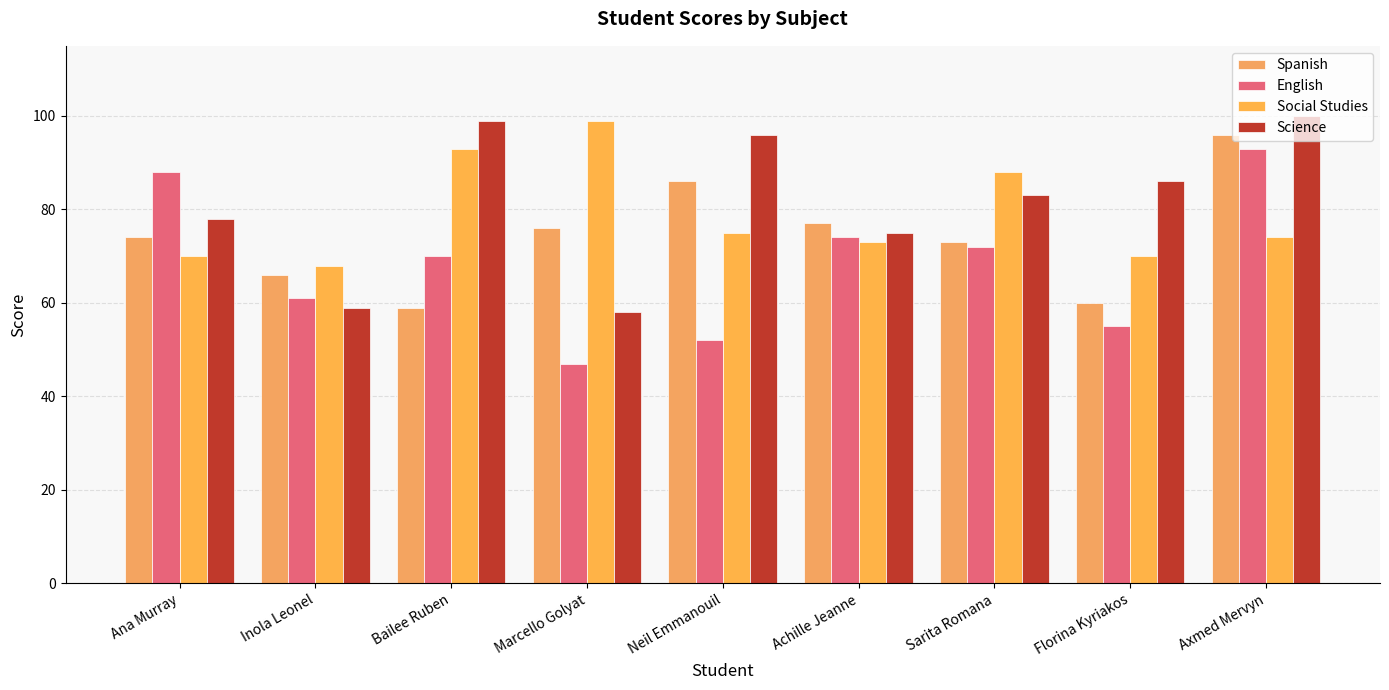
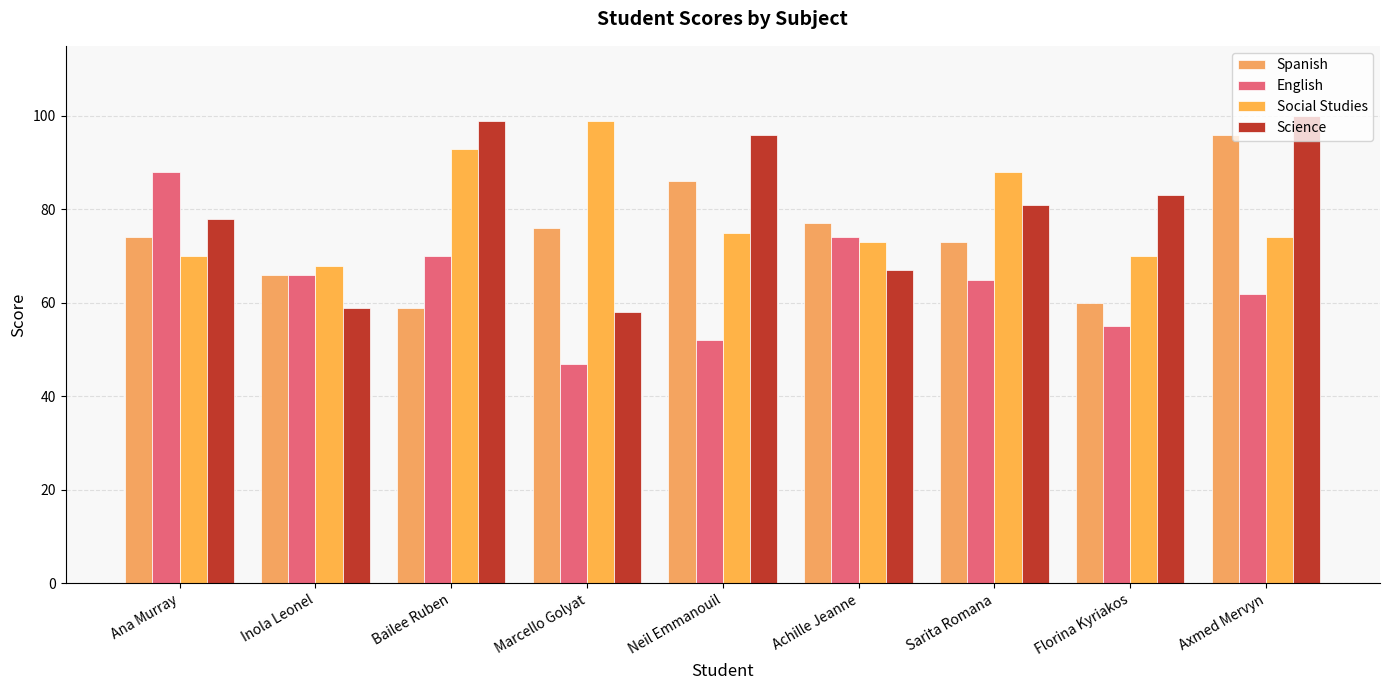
English, Inola Leonel: 61 -> 66
Science, Achille Jeanne: 75 -> 67
English, Sarita Romana: 72 -> 65
Science, Sarita Romana: 83 -> 81
Science, Florina Kyriakos: 86 -> 83
English, Axmed Mervyn: 93 -> 62
